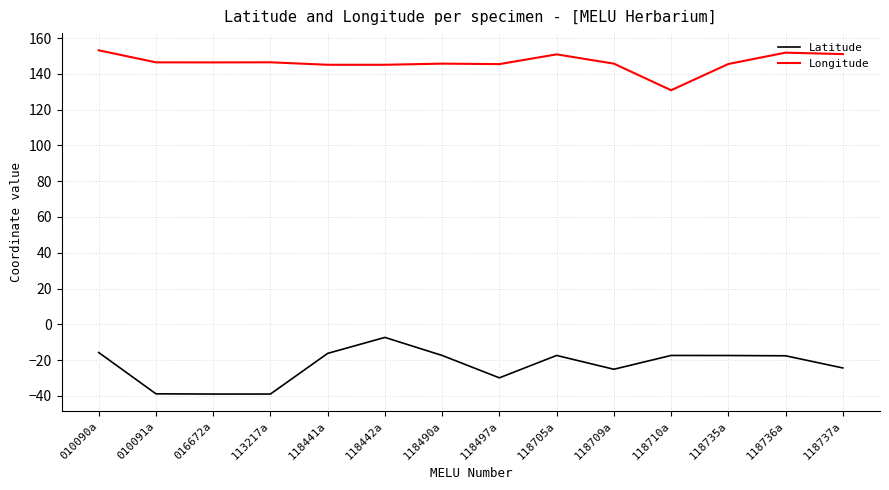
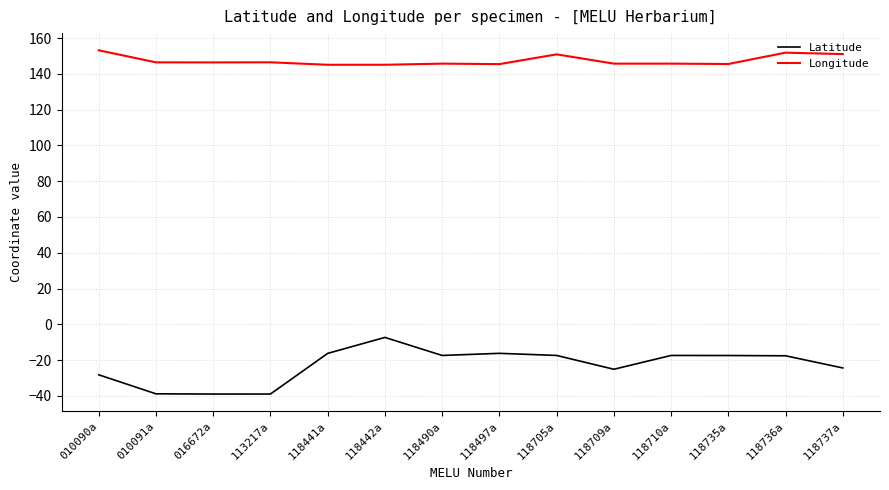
Latitude, 010090a: -16 -> -28
Latitude, 118497a: -30 -> -16
Longitude, 118710a: 131 -> 146
